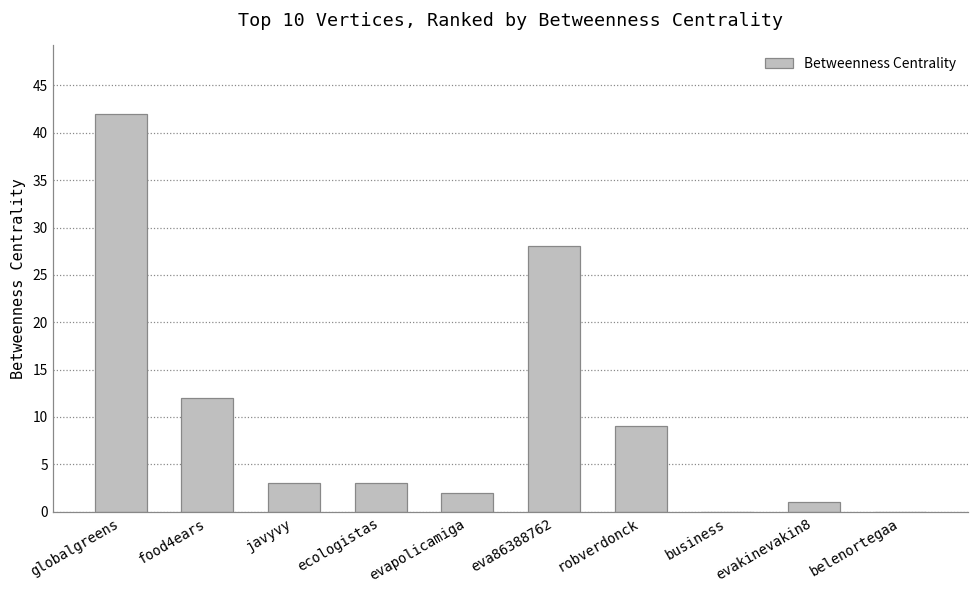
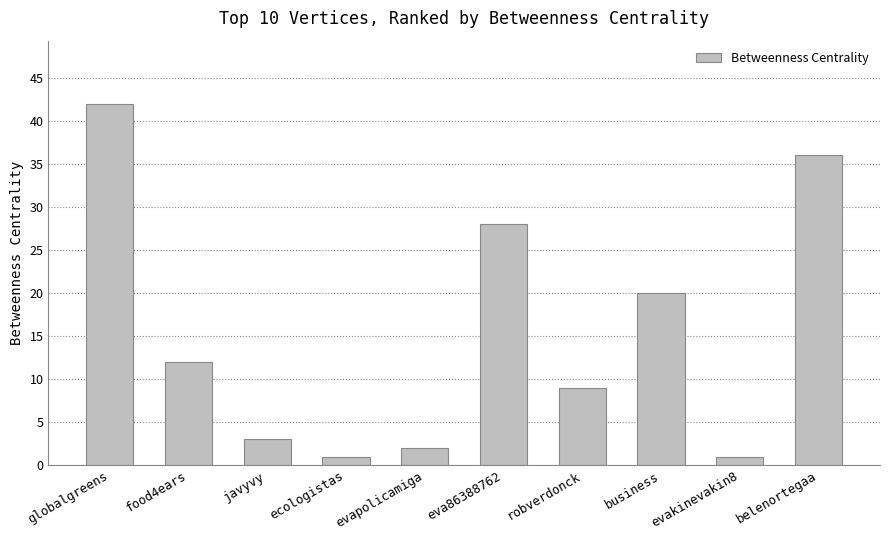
ecologistas: 3 -> 1
business: 0 -> 20
belenortegaa: 0 -> 36
